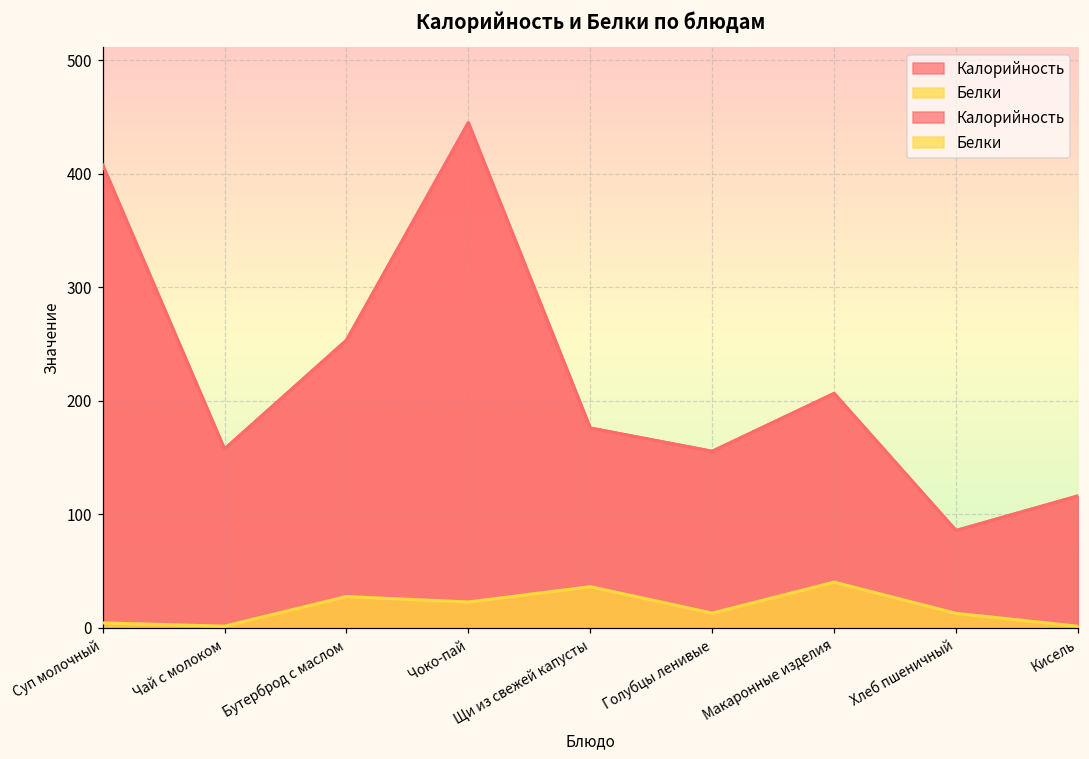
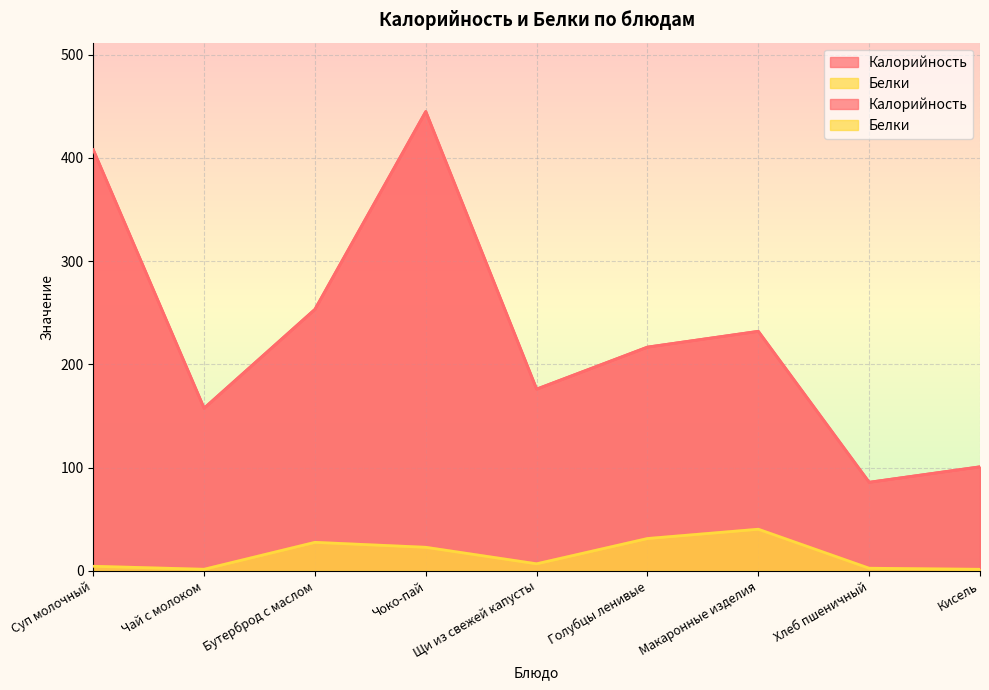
Белки, Щи из свежей капусты: 36 -> 7
Калорийность, Голубцы ленивые: 156 -> 217
Белки, Голубцы ленивые: 13 -> 31
Калорийность, Макаронные изделия: 207 -> 232
Белки, Хлеб пшеничный: 13 -> 2
Калорийность, Кисель: 116 -> 101
